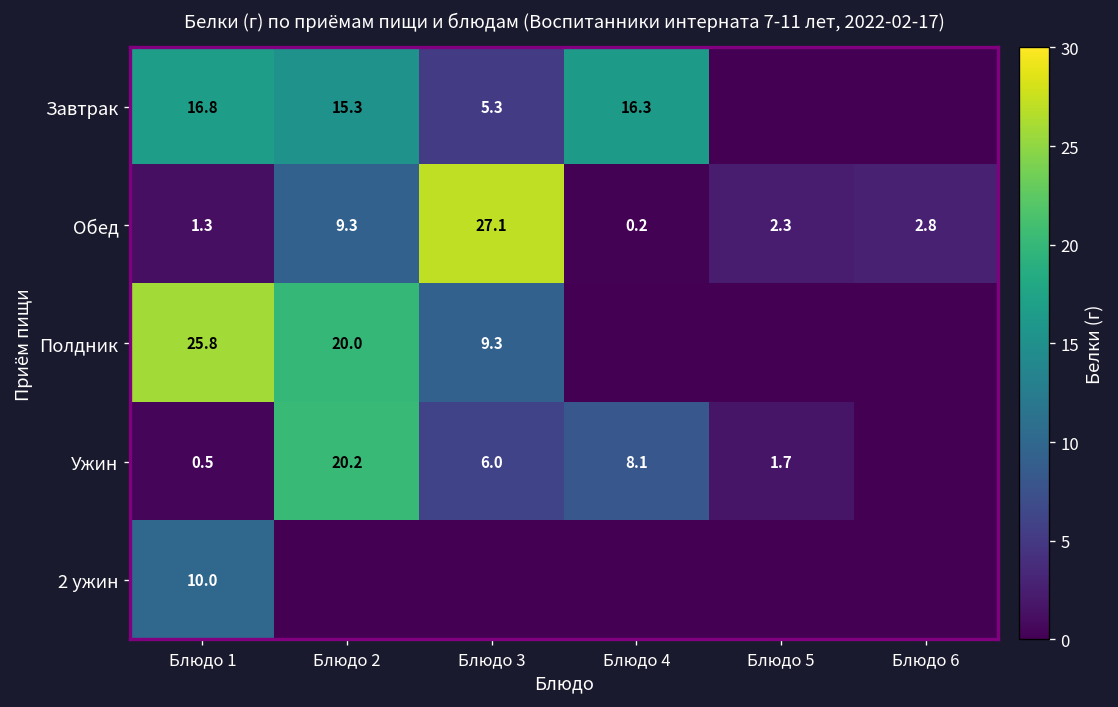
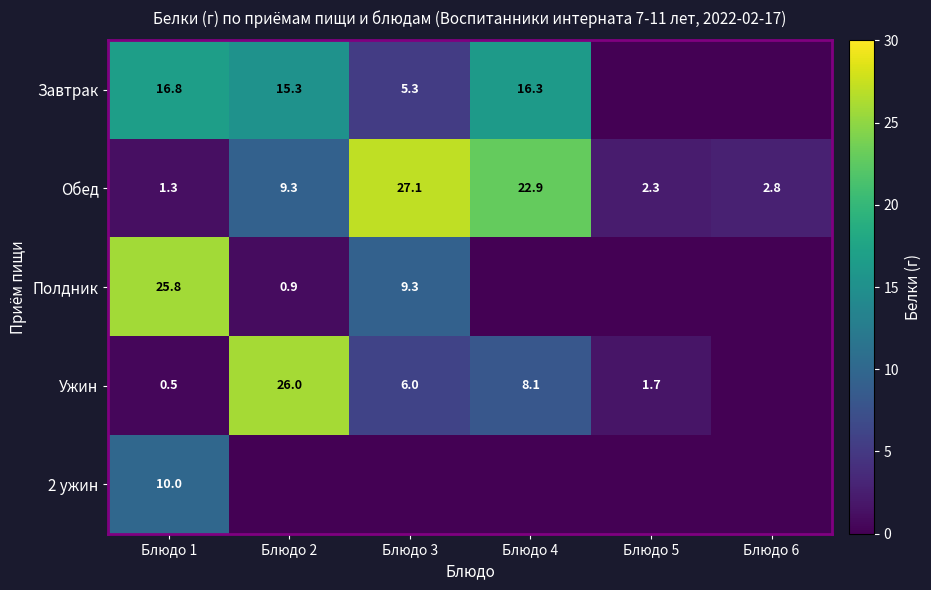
Обед, Блюдо 4: 0.2 -> 22.9
Полдник, Блюдо 2: 20.0 -> 0.9
Ужин, Блюдо 2: 20.2 -> 26.0
